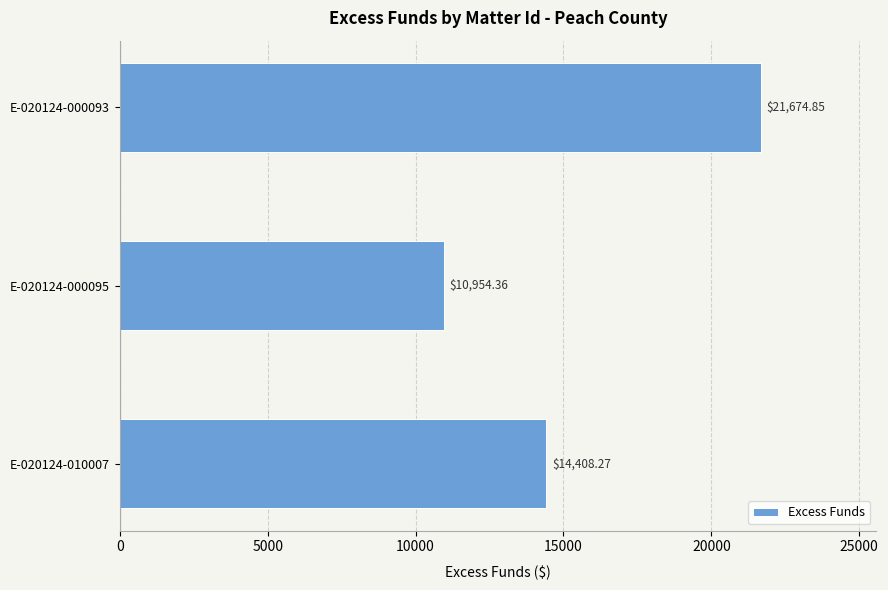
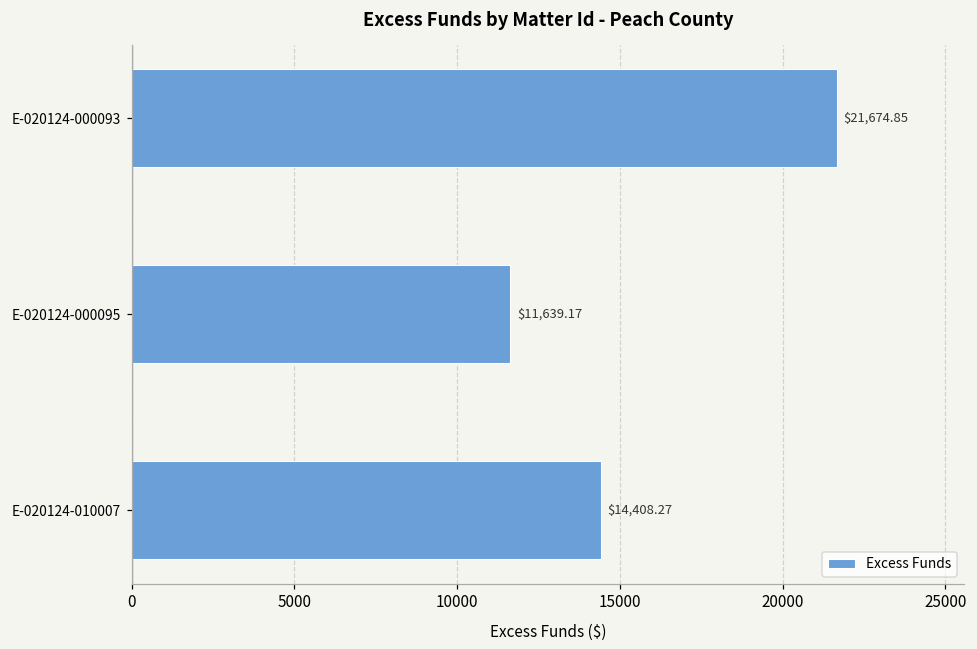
E-020124-000095: $10,954.36 -> $11,639.17
